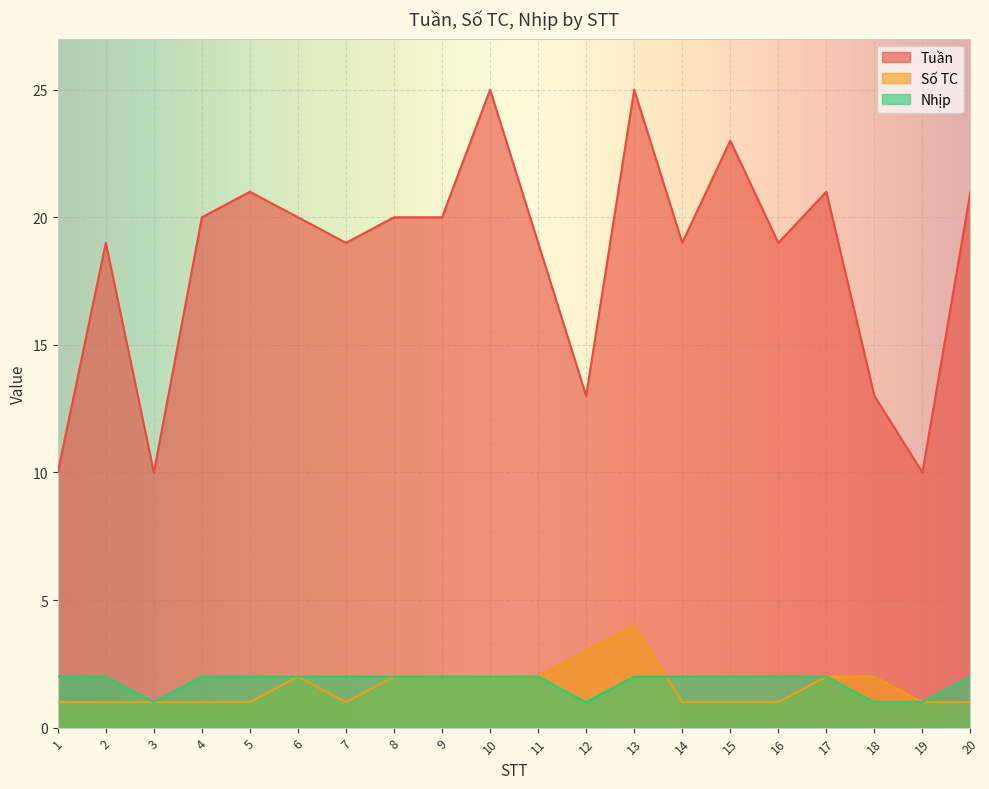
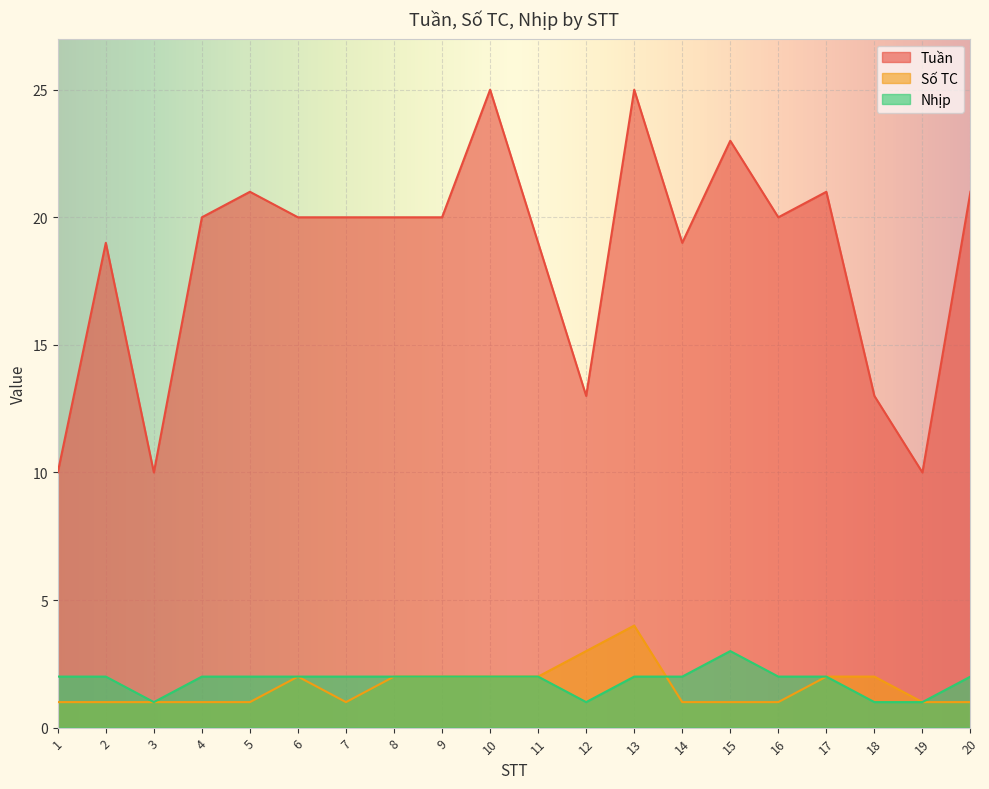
Tuần, 7: 19 -> 20
Nhịp, 15: 2 -> 3
Tuần, 16: 19 -> 20
